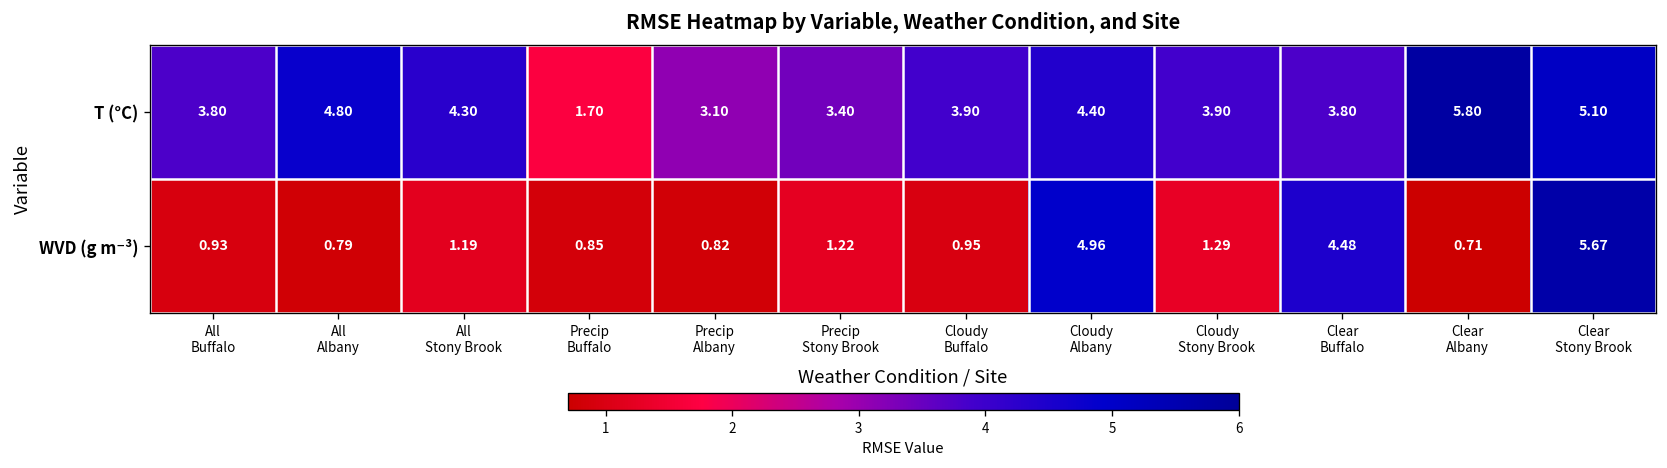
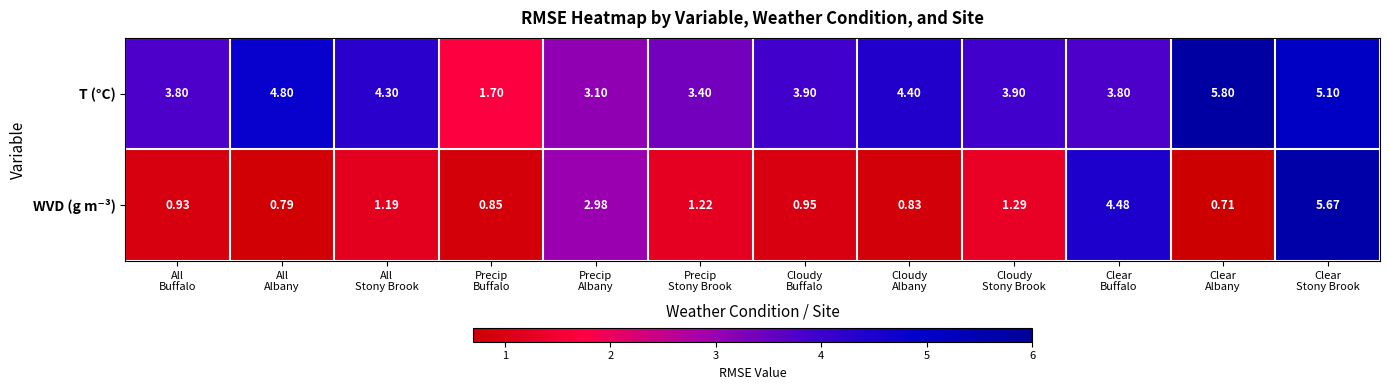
WVD (g m⁻³), Precip Albany: 0.82 -> 2.98
WVD (g m⁻³), Cloudy Albany: 4.96 -> 0.83
